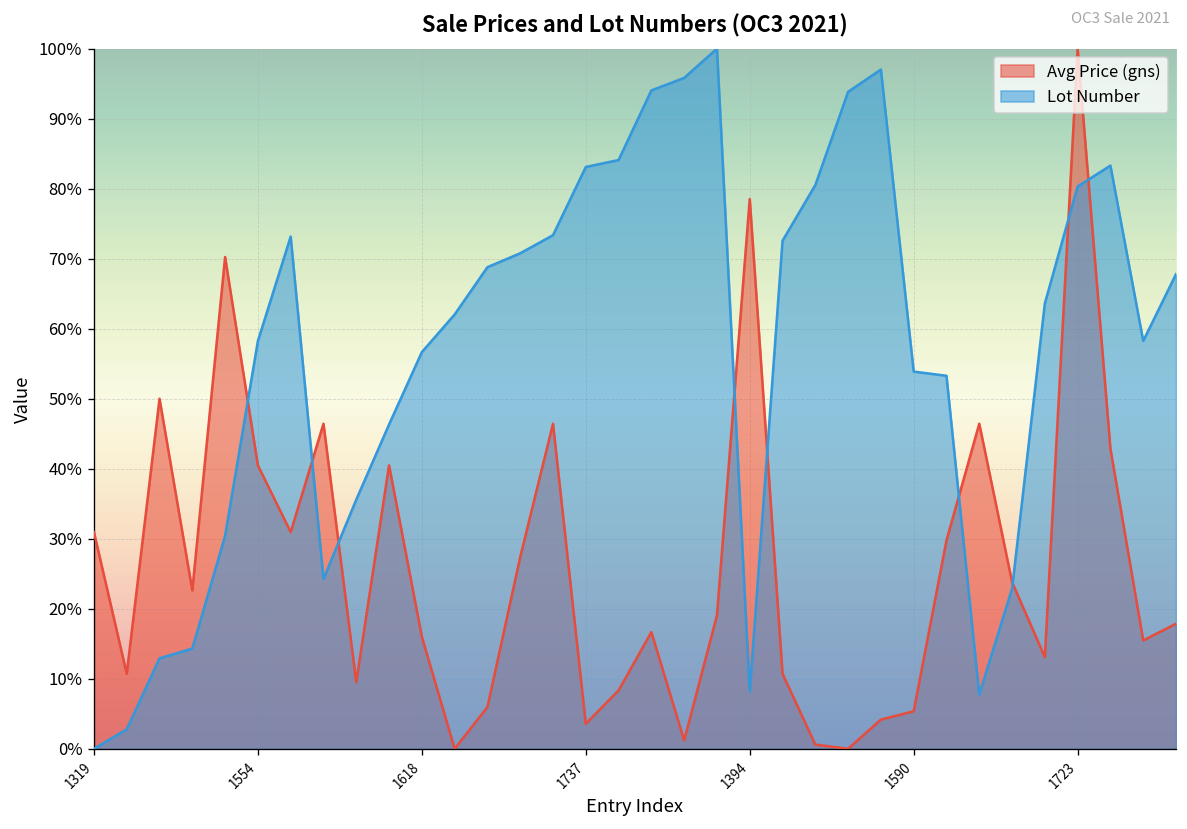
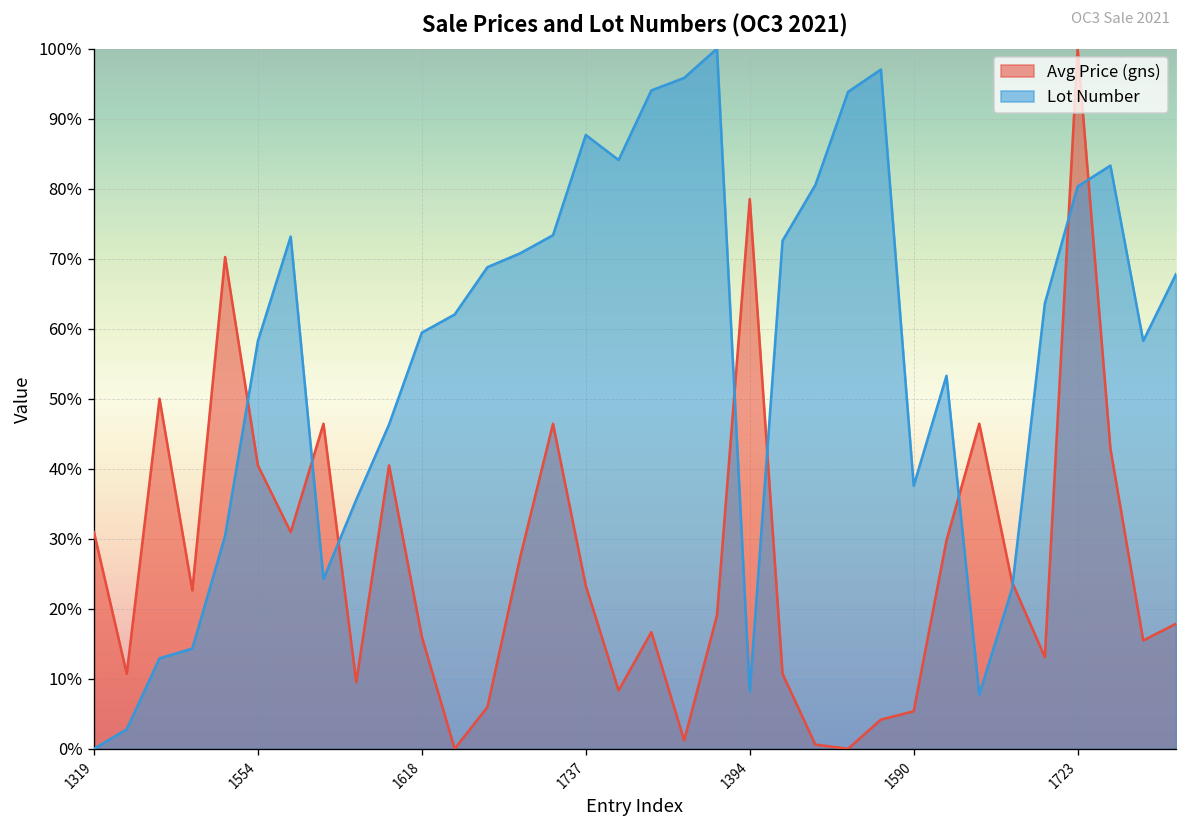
Lot Number, 1618: 57% -> 59%
Avg Price (gns), 1737: 4% -> 23%
Lot Number, 1737: 83% -> 88%
Lot Number, 1590: 54% -> 38%
